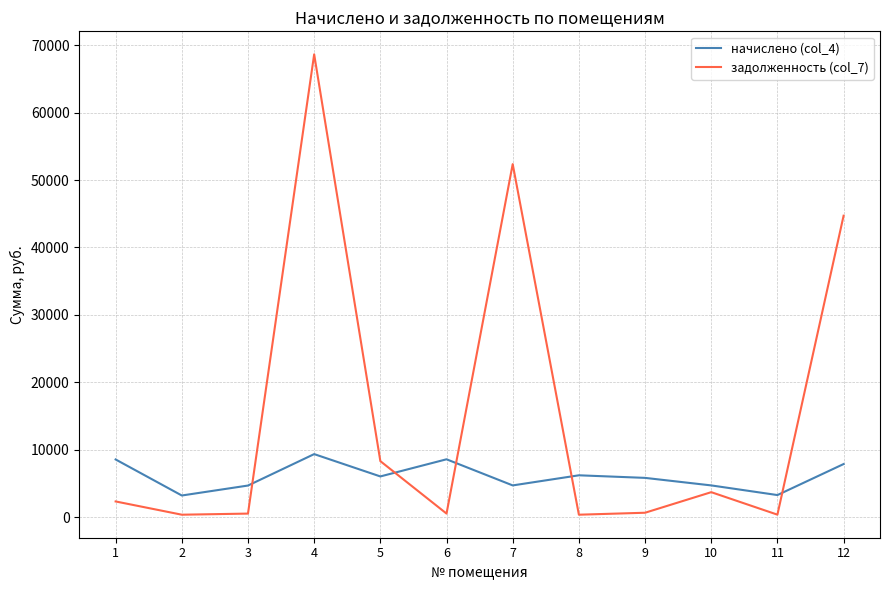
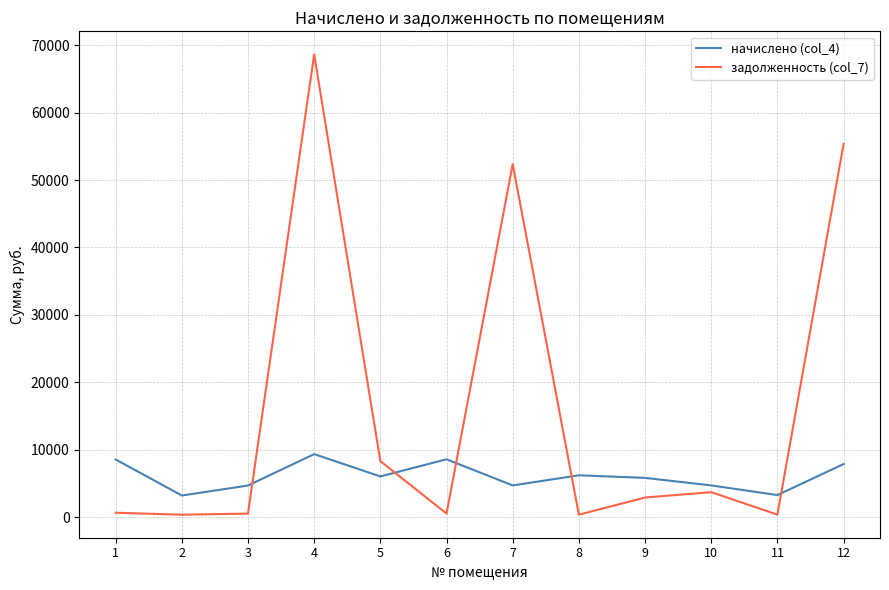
задолженность (col_7), 1: 2000 -> 1000
задолженность (col_7), 9: 1000 -> 3000
задолженность (col_7), 12: 45000 -> 55000
